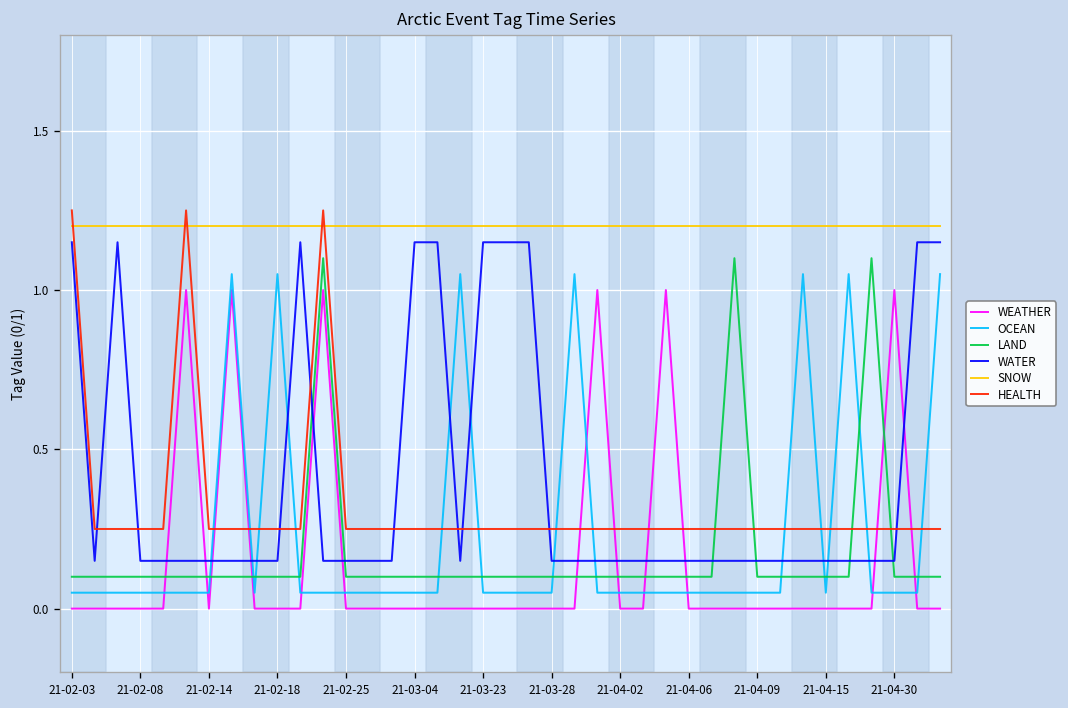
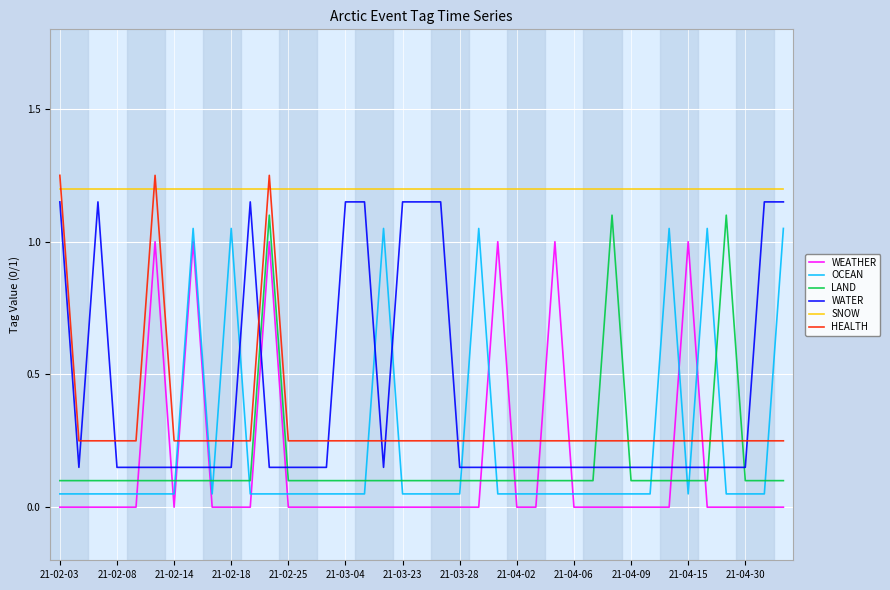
WEATHER, 21-04-15: 0 -> 1
WEATHER, 21-04-30: 1 -> 0
